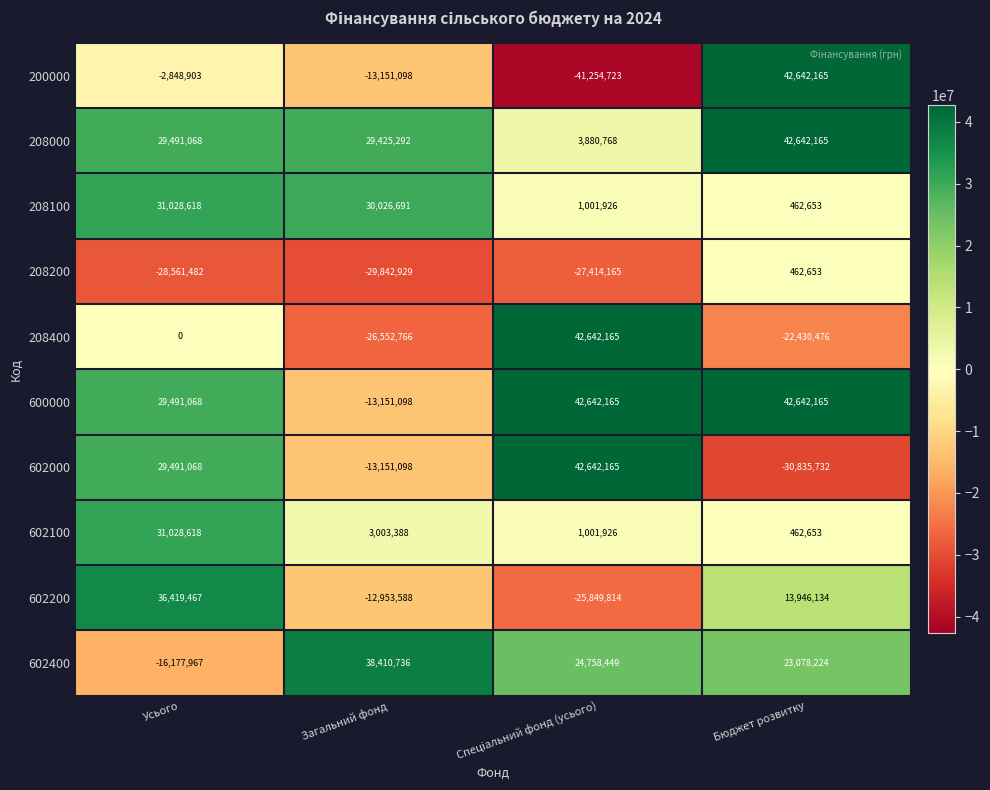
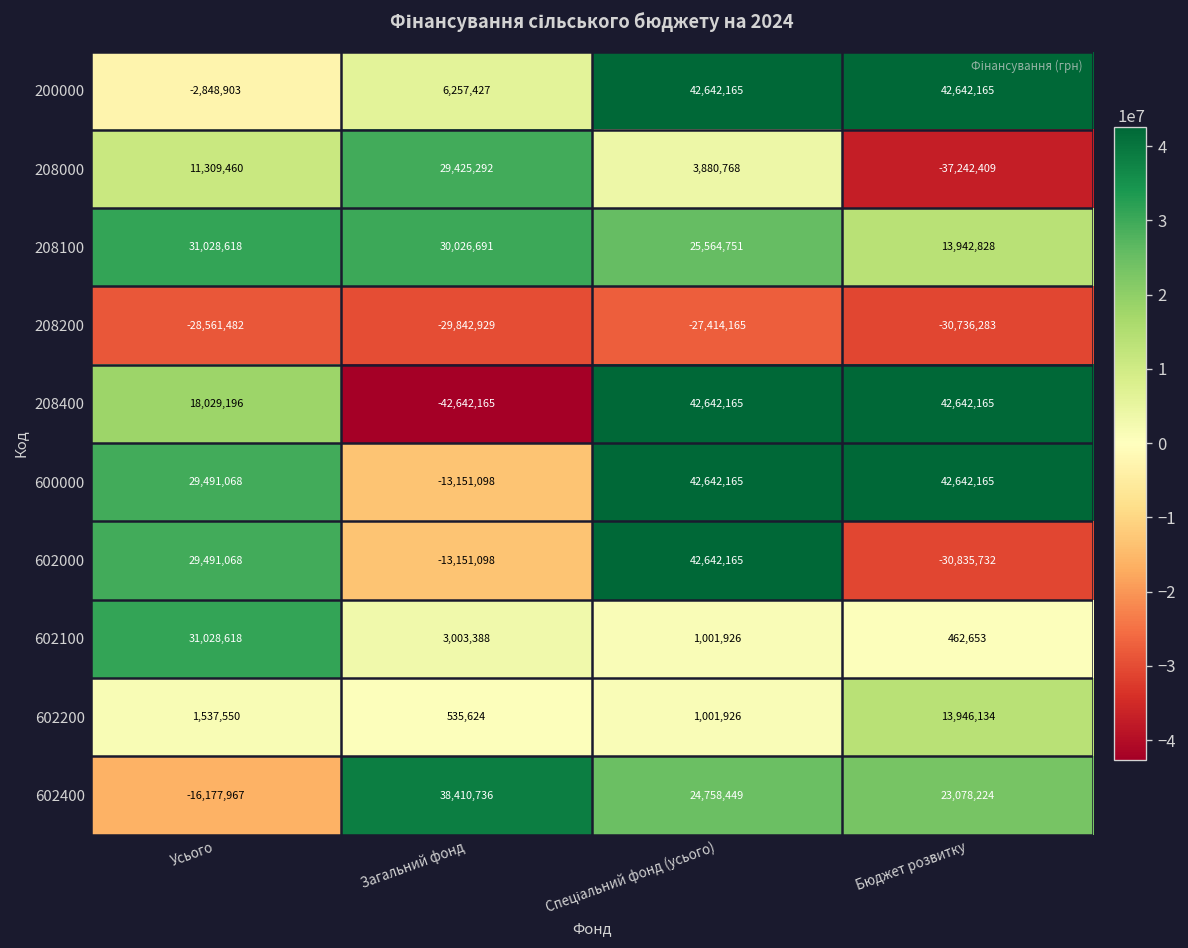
200000, Загальний фонд: -13,151,098 -> 6,257,427
200000, Спеціальний фонд (усього): -41,254,723 -> 42,642,165
208000, Усього: 29,491,068 -> 11,309,460
208000, Бюджет розвитку: 42,642,165 -> -37,242,409
208100, Спеціальний фонд (усього): 1,001,926 -> 25,564,751
208100, Бюджет розвитку: 462,653 -> 13,942,828
208200, Бюджет розвитку: 462,653 -> -30,736,283
208400, Усього: 0 -> 18,029,196
208400, Загальний фонд: -26,552,766 -> -42,642,165
208400, Бюджет розвитку: -22,430,476 -> 42,642,165
602200, Усього: 36,419,467 -> 1,537,550
602200, Загальний фонд: -12,953,588 -> 535,624
602200, Спеціальний фонд (усього): -25,849,814 -> 1,001,926
